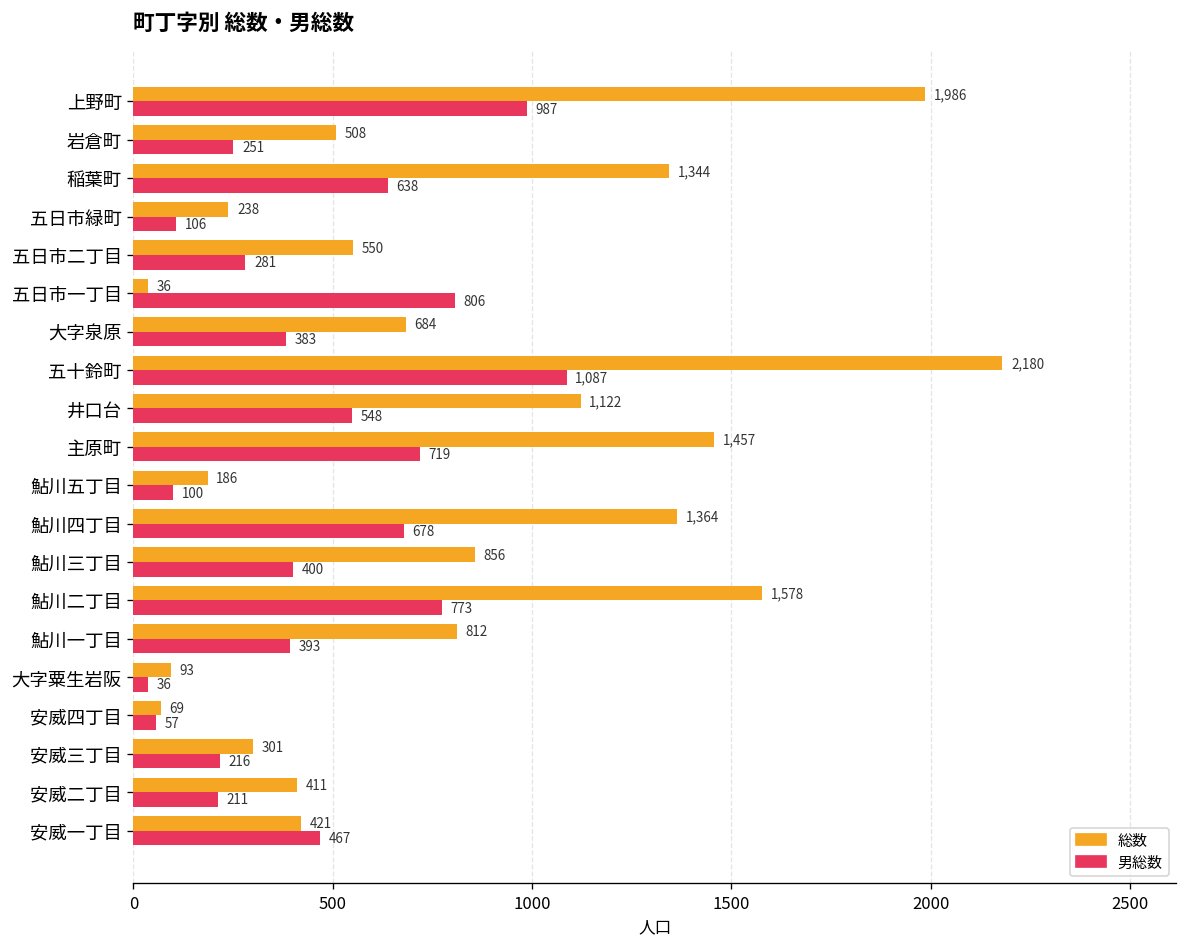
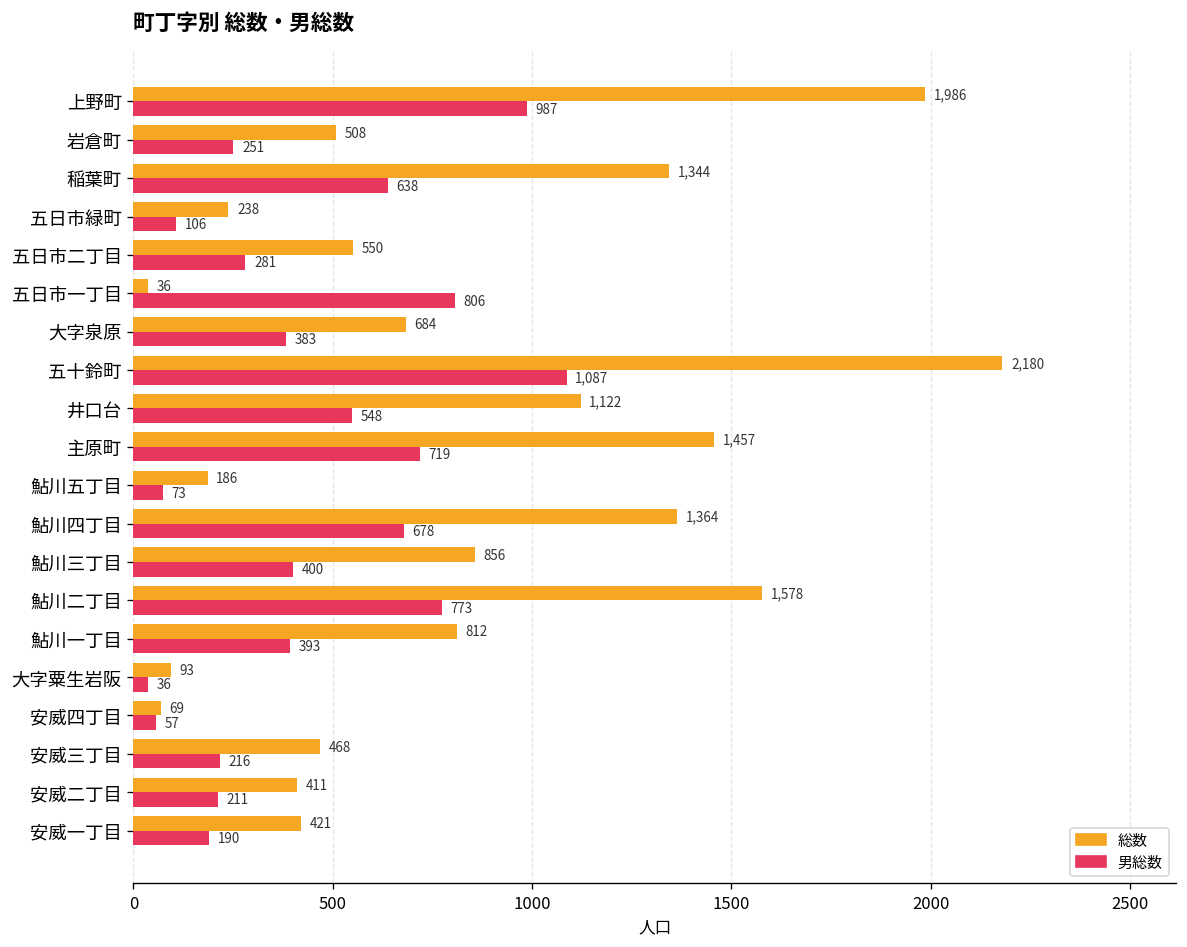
男総数, 鮎川五丁目: 100 -> 73
総数, 安威三丁目: 301 -> 468
男総数, 安威一丁目: 467 -> 190
